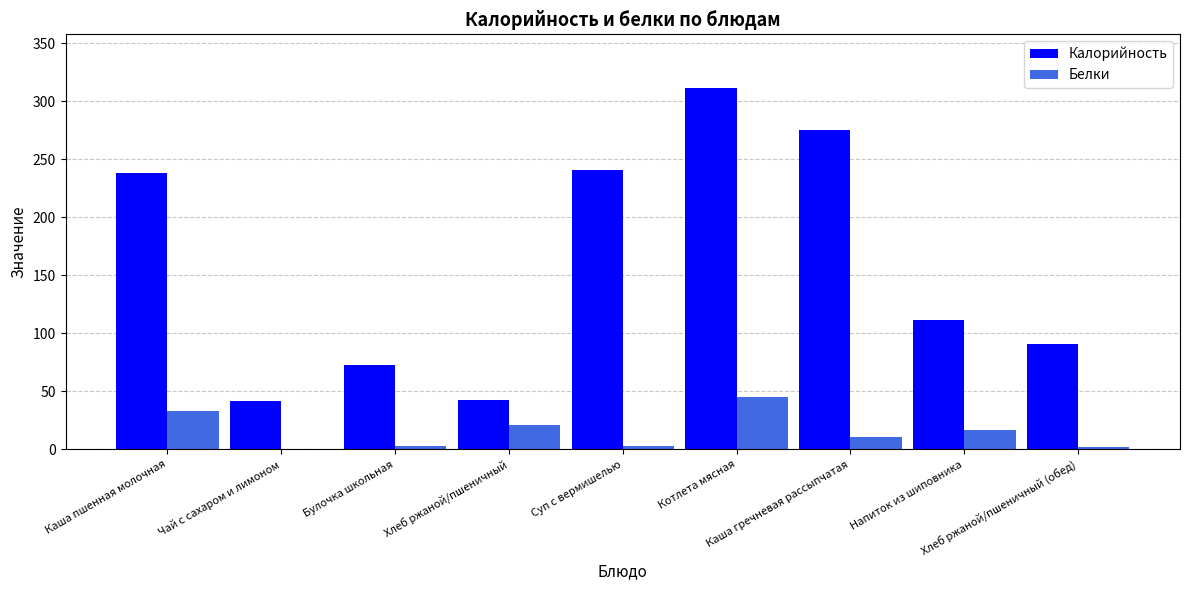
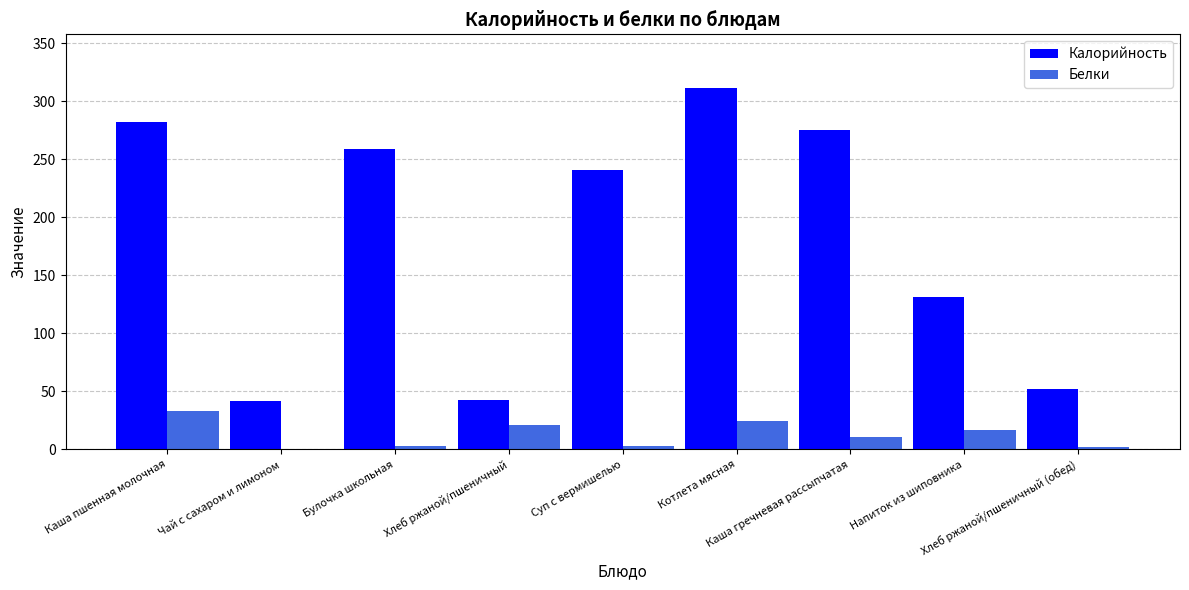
Калорийность, Каша пшенная молочная: 239 -> 282
Калорийность, Булочка школьная: 73 -> 259
Белки, Котлета мясная: 45 -> 25
Калорийность, Напиток из шиповника: 112 -> 131
Калорийность, Хлеб ржаной/пшеничный (обед): 90 -> 52
